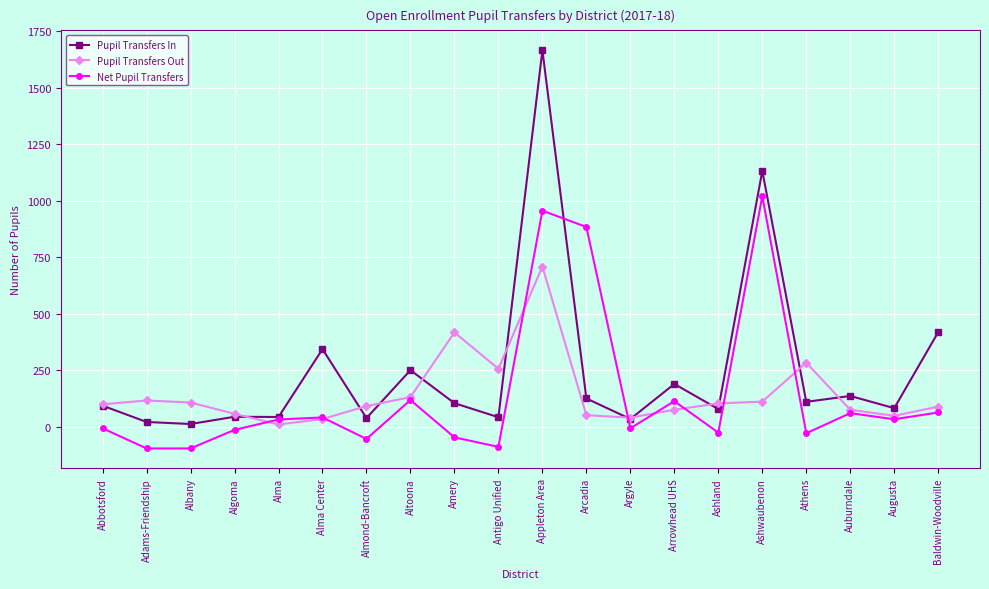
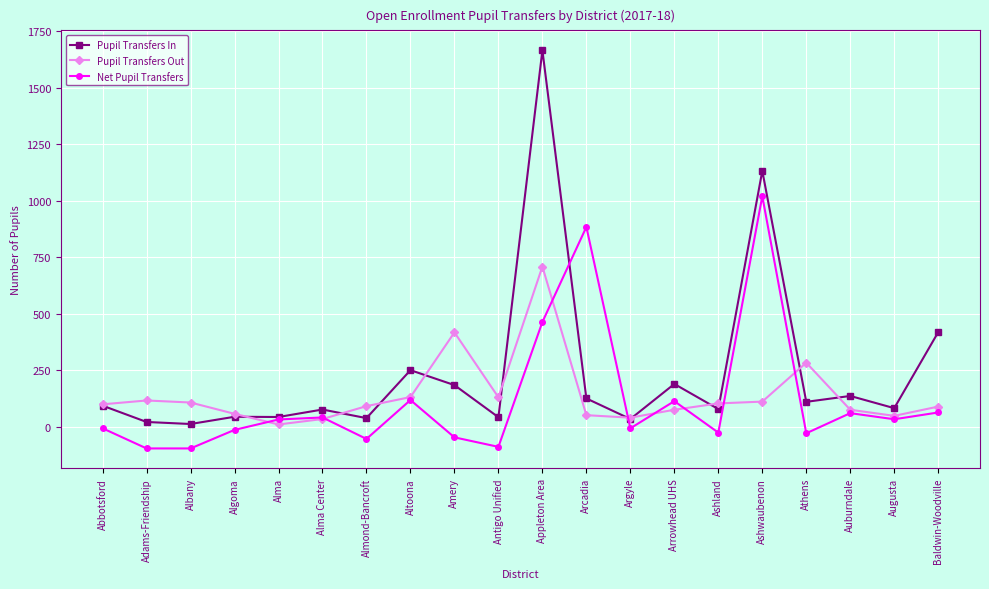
Pupil Transfers In, Alma Center: 340 -> 80
Pupil Transfers In, Amery: 110 -> 190
Pupil Transfers Out, Antigo Unified: 260 -> 130
Net Pupil Transfers, Appleton Area: 960 -> 460
